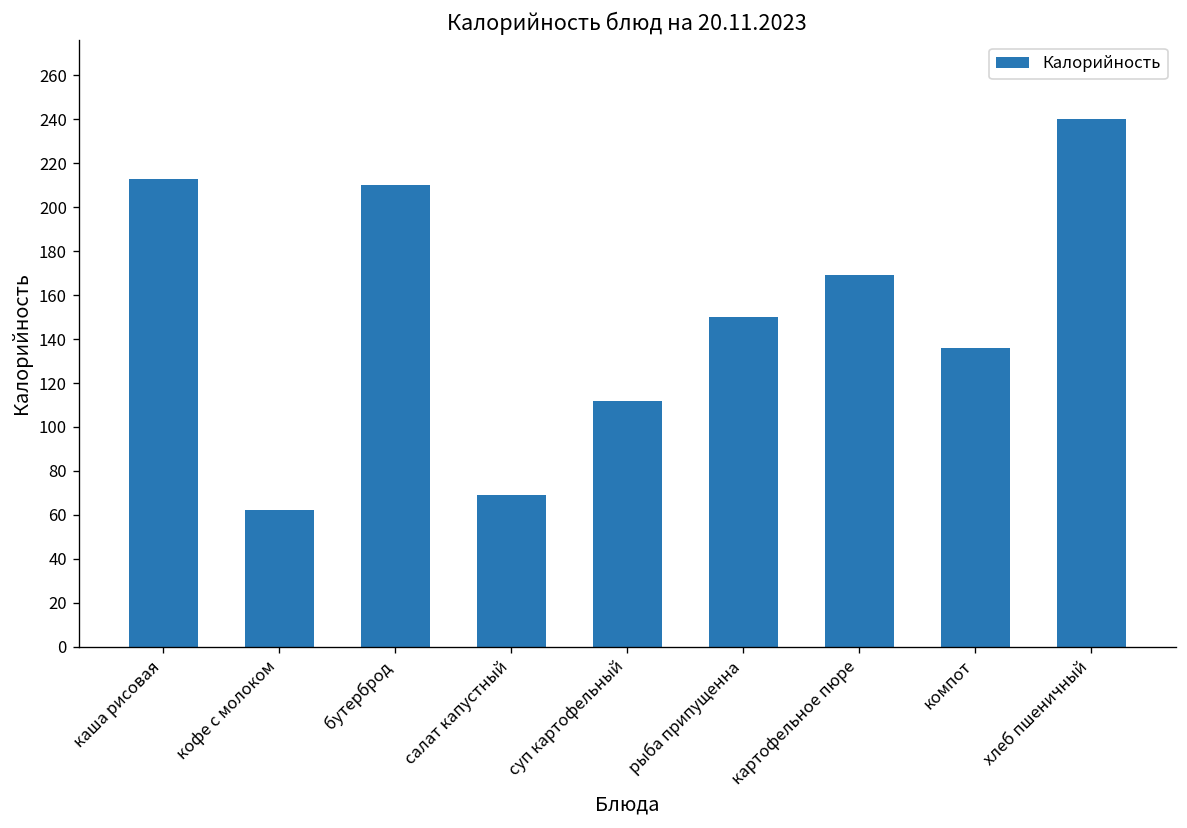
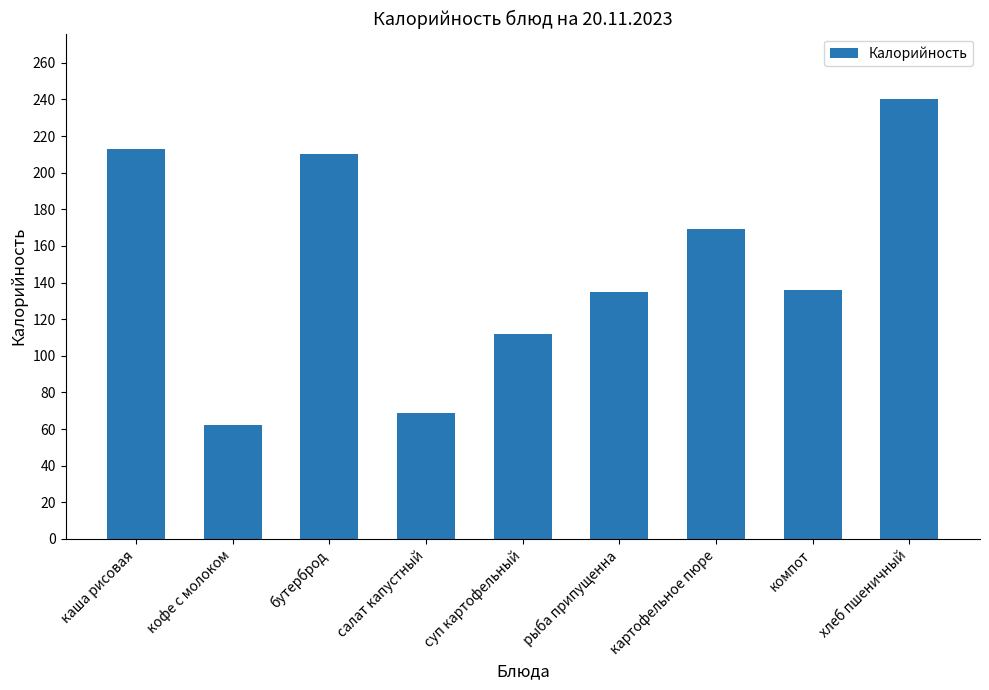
рыба припущенна: 150 -> 135
